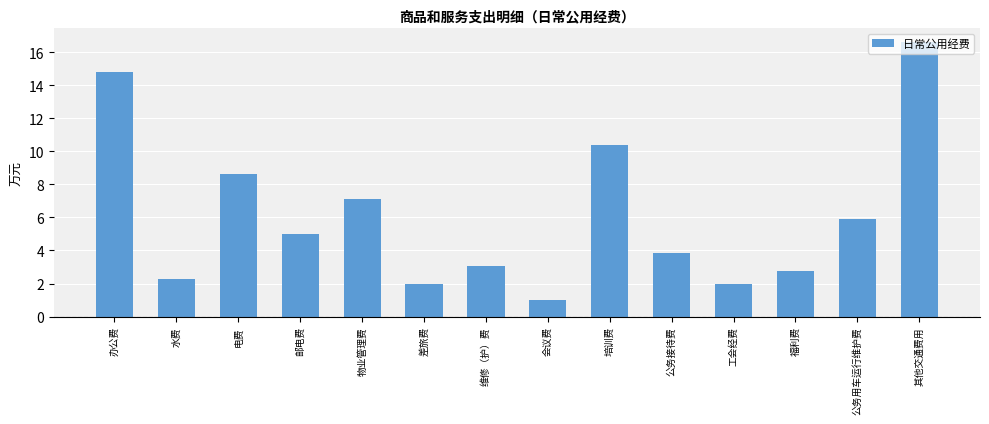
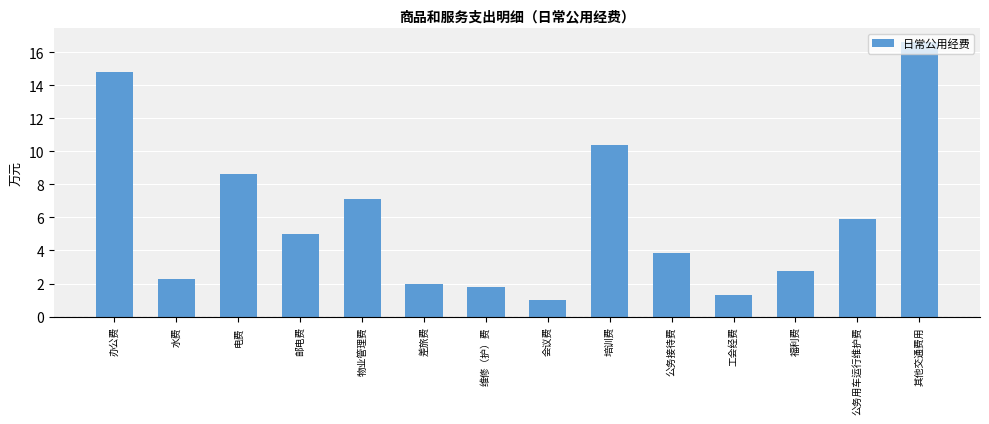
维修（护）费: 3.1 -> 1.8
工会经费: 2.0 -> 1.3
